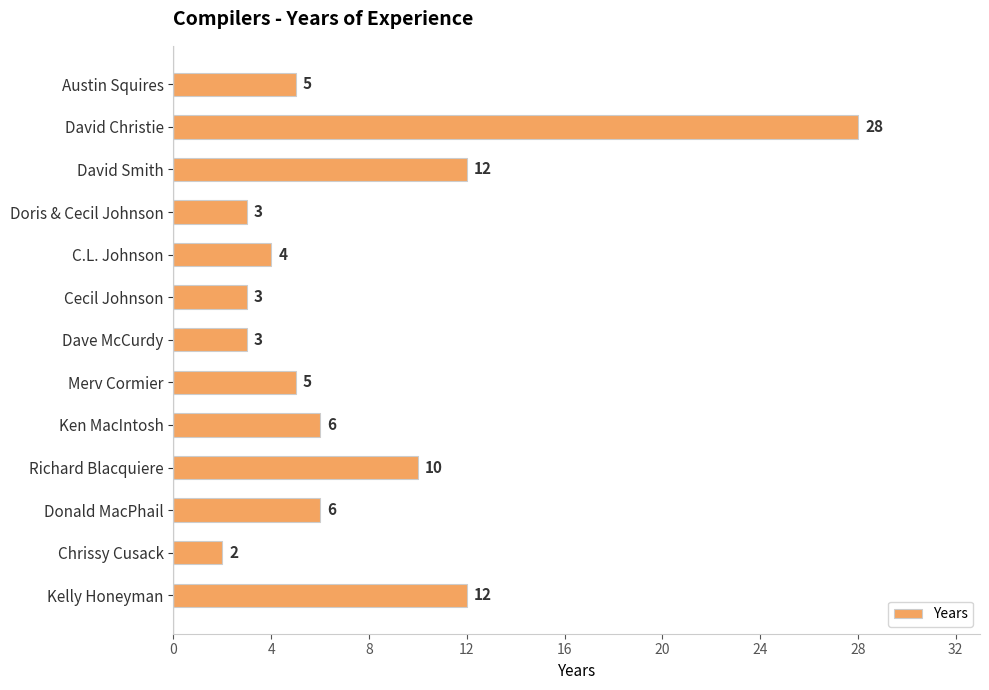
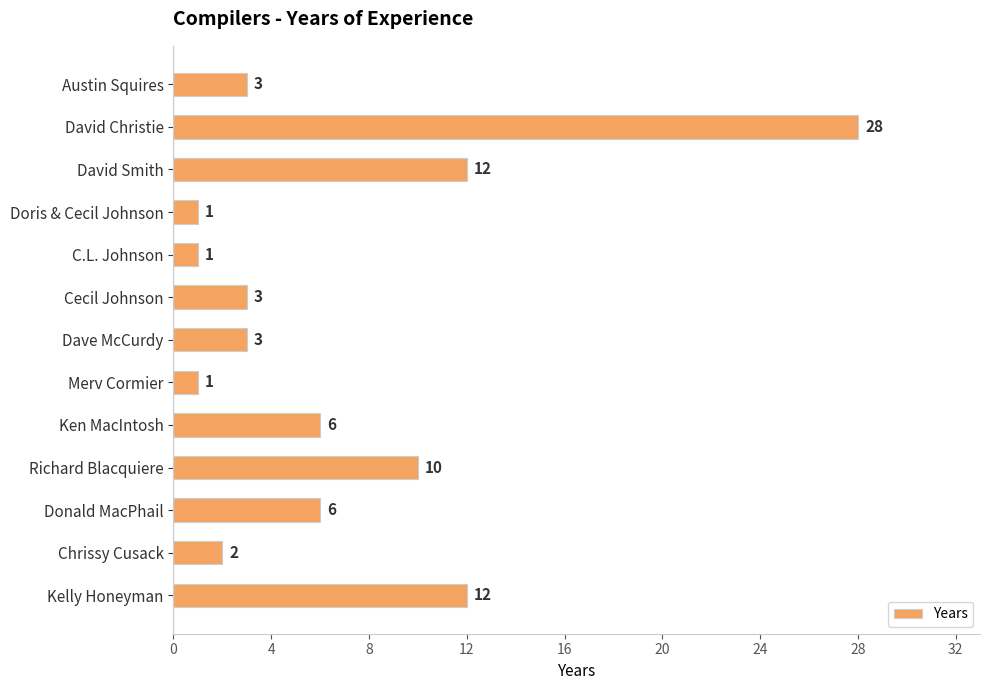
Austin Squires: 5 -> 3
Doris & Cecil Johnson: 3 -> 1
C.L. Johnson: 4 -> 1
Merv Cormier: 5 -> 1
